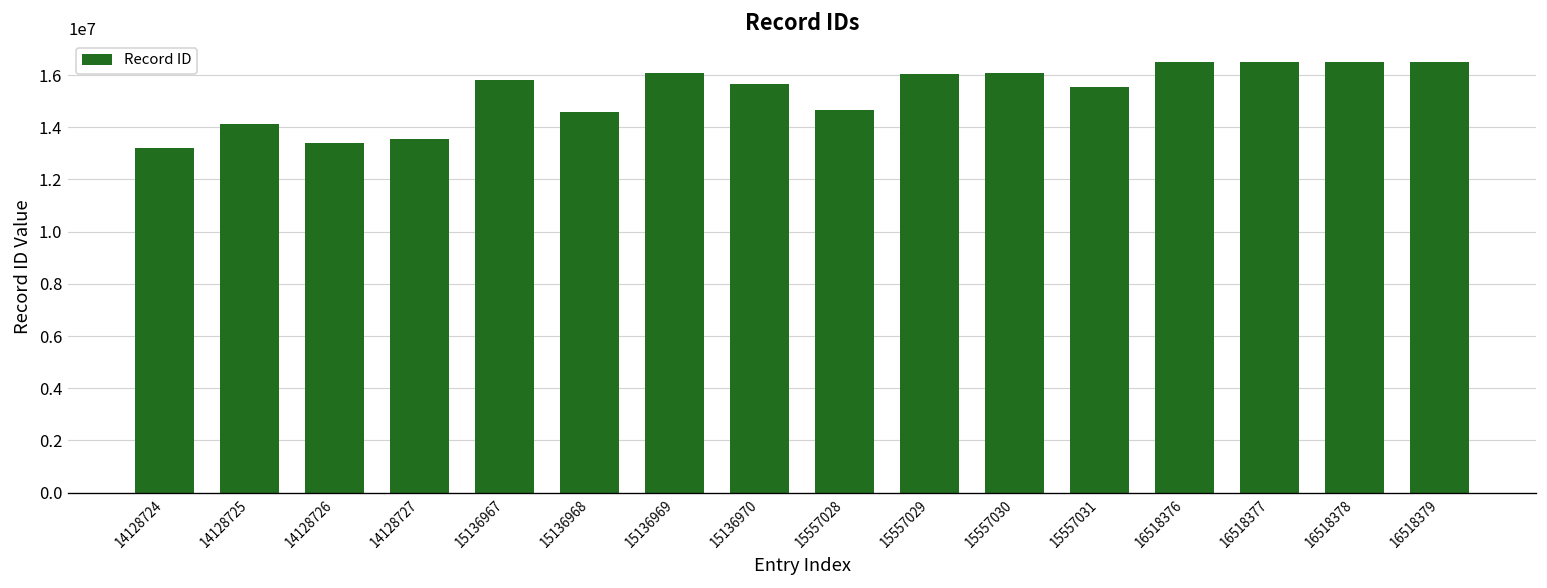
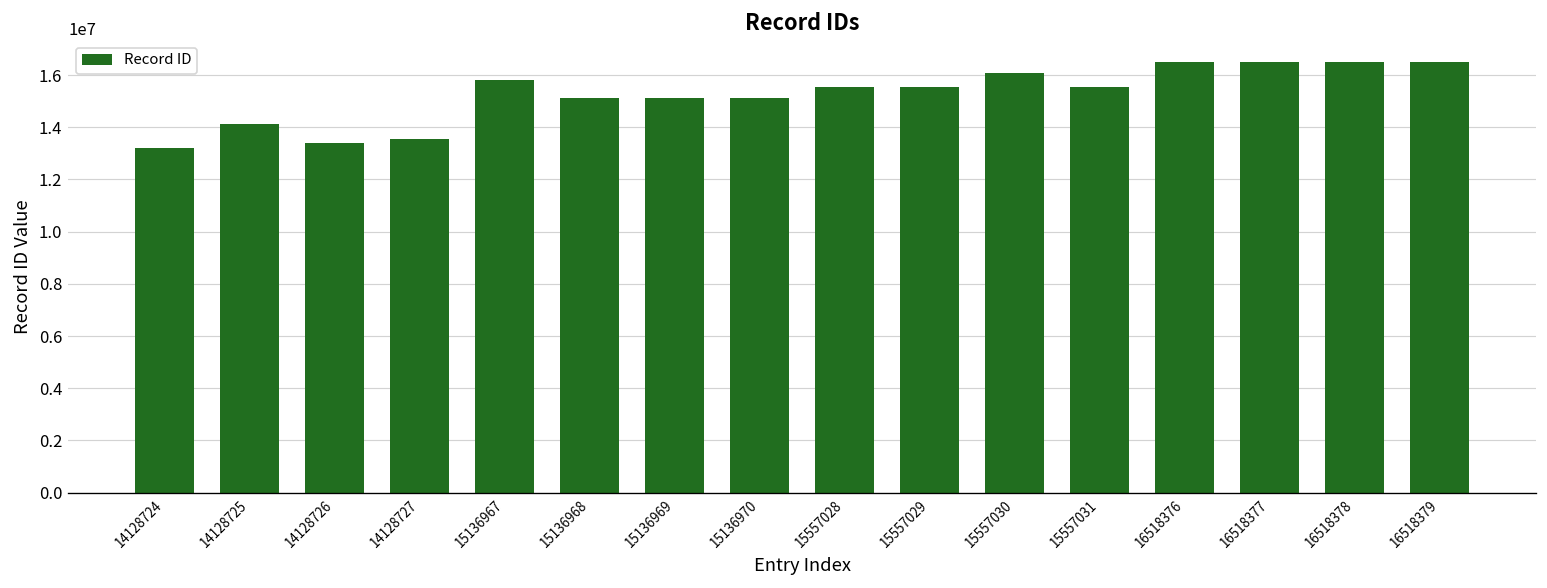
15136968: 14600000 -> 15100000
15136969: 16100000 -> 15100000
15136970: 15700000 -> 15100000
15557028: 14700000 -> 15600000
15557029: 16000000 -> 15600000
